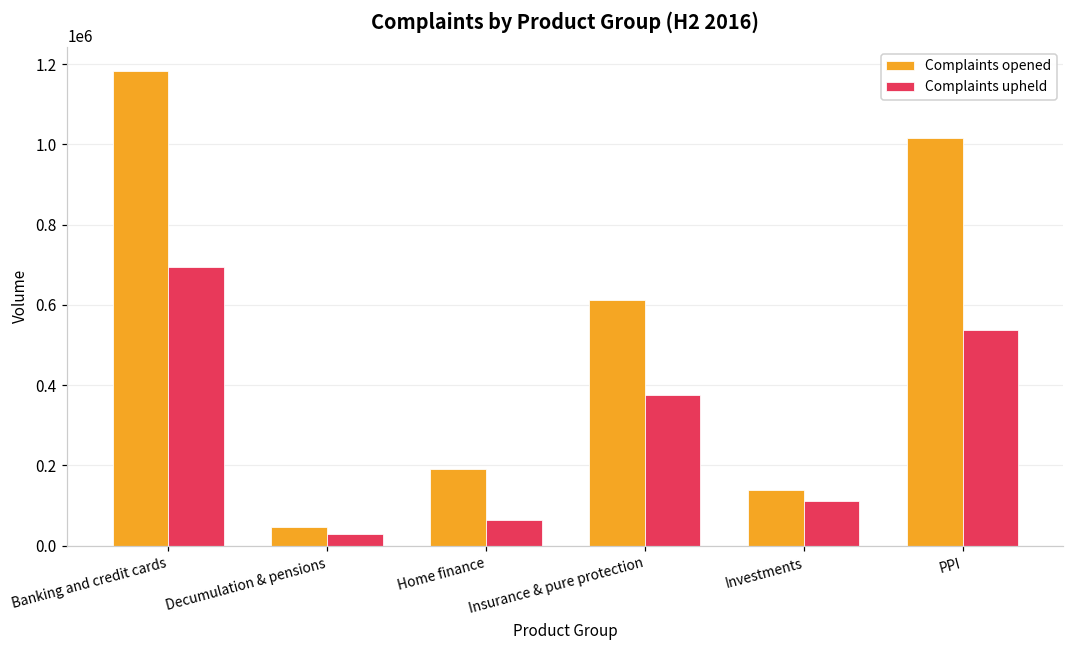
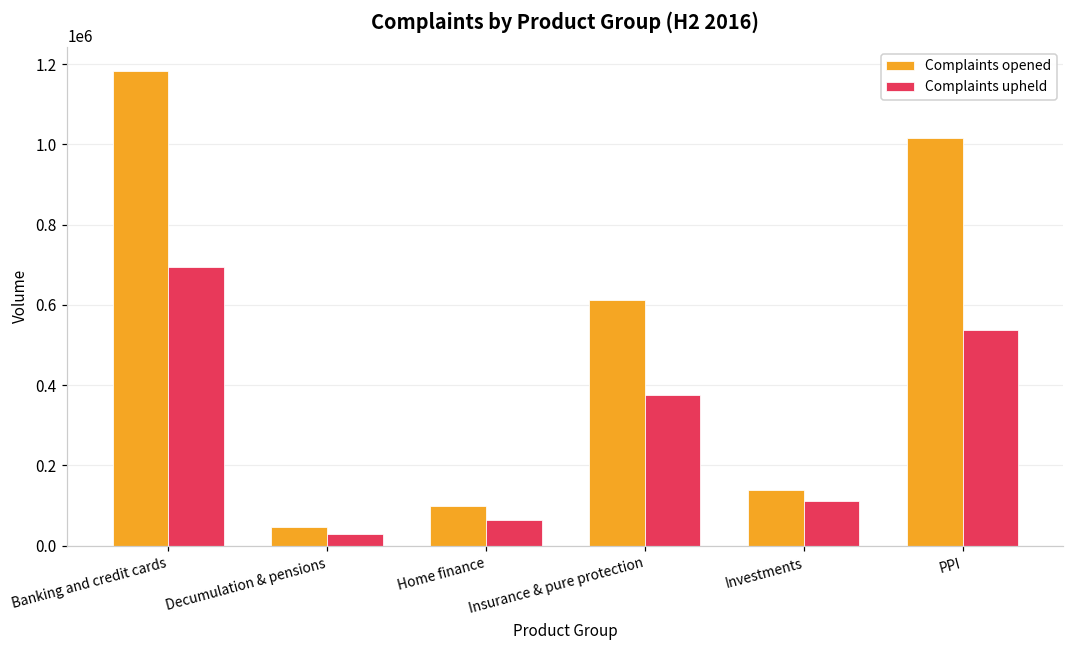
Complaints opened, Home finance: 190000 -> 100000
